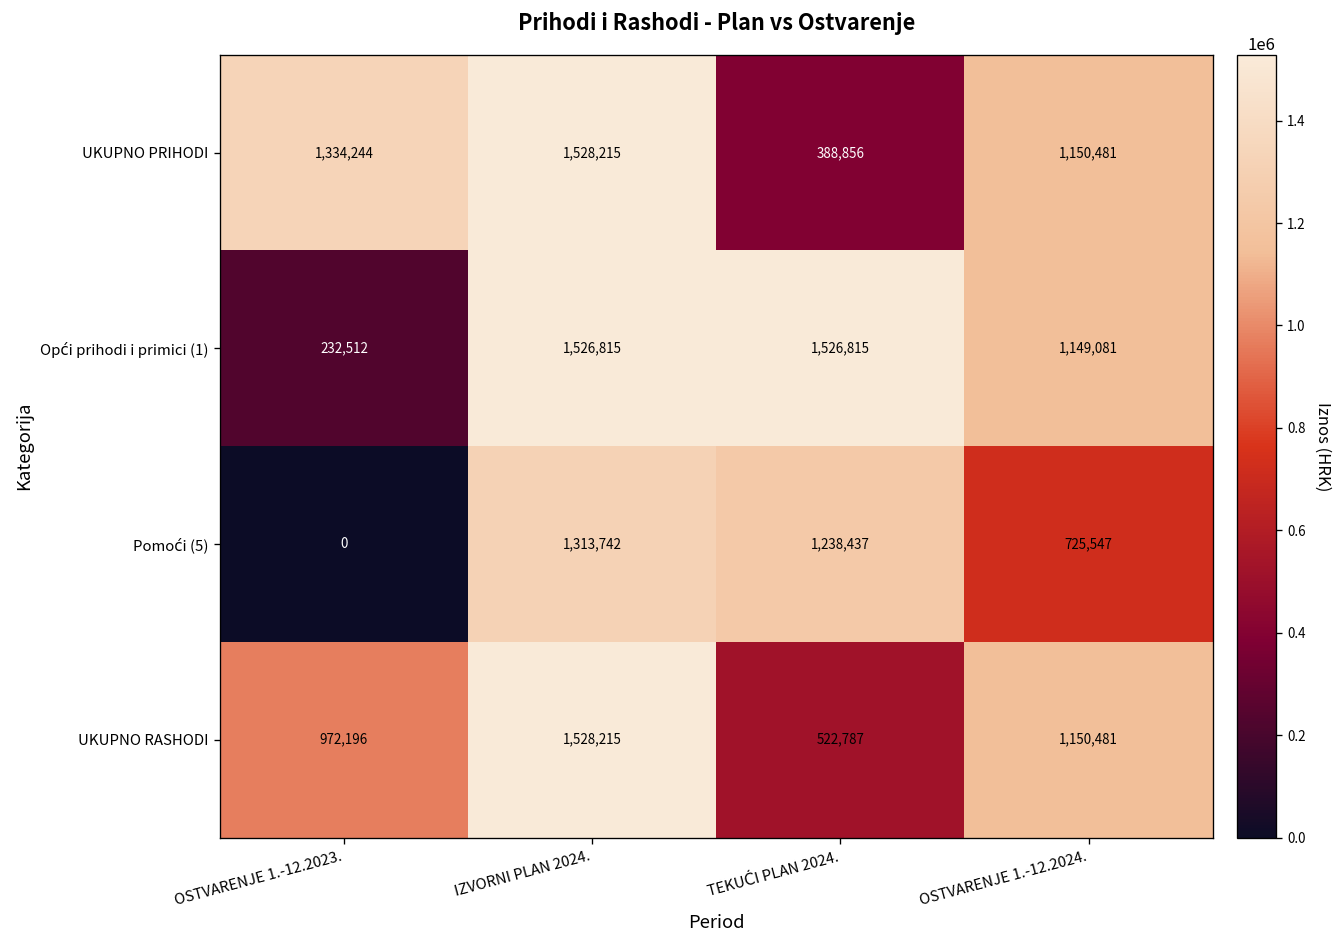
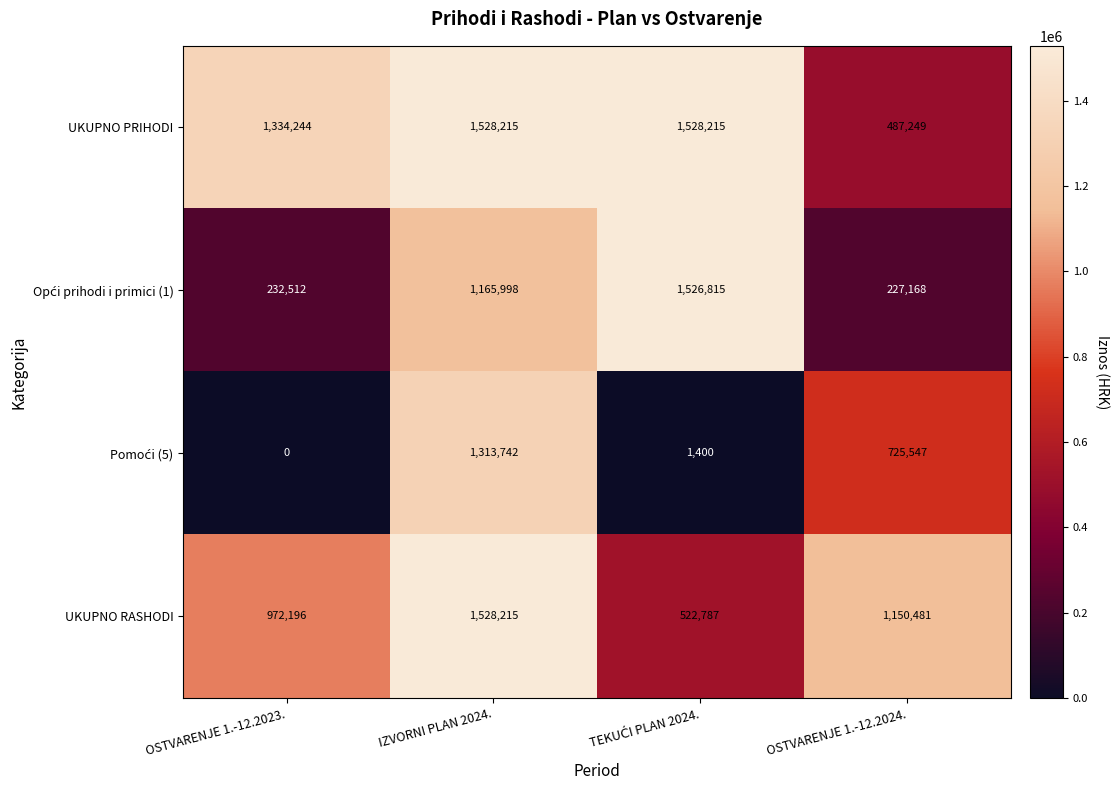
UKUPNO PRIHODI, TEKUĆI PLAN 2024.: 388,856 -> 1,528,215
UKUPNO PRIHODI, OSTVARENJE 1.-12.2024.: 1,150,481 -> 487,249
Opći prihodi i primici (1), IZVORNI PLAN 2024.: 1,526,815 -> 1,165,998
Opći prihodi i primici (1), OSTVARENJE 1.-12.2024.: 1,149,081 -> 227,168
Pomoći (5), TEKUĆI PLAN 2024.: 1,238,437 -> 1,400
